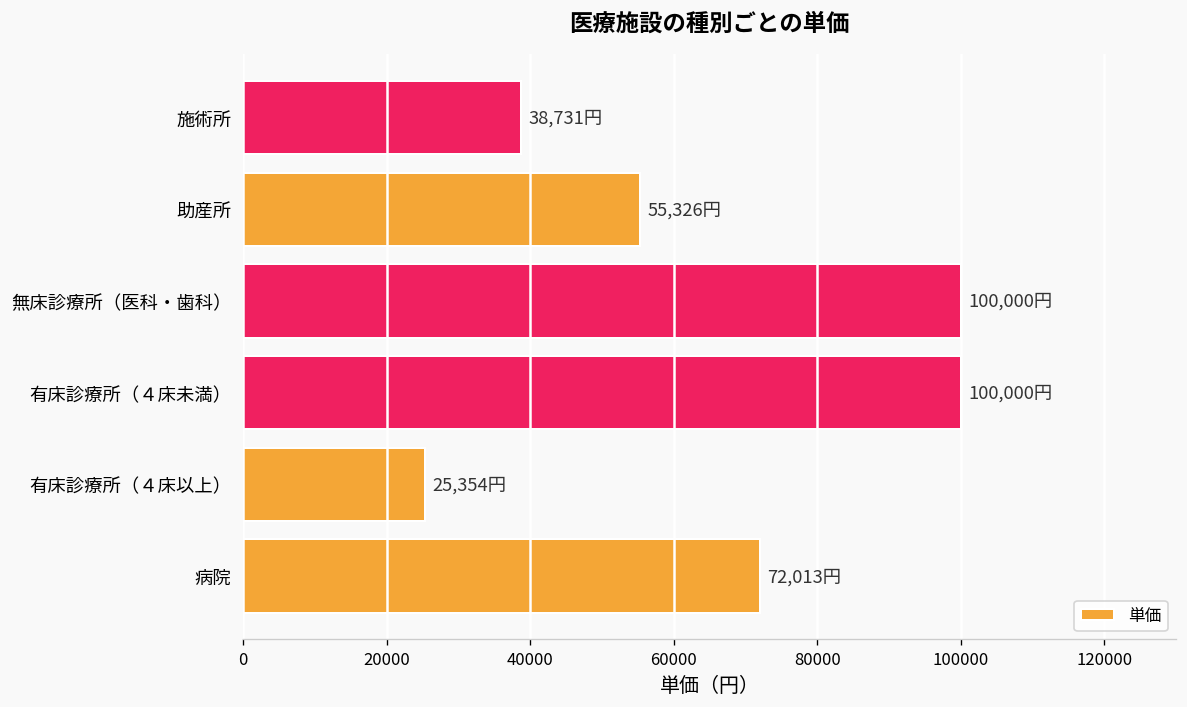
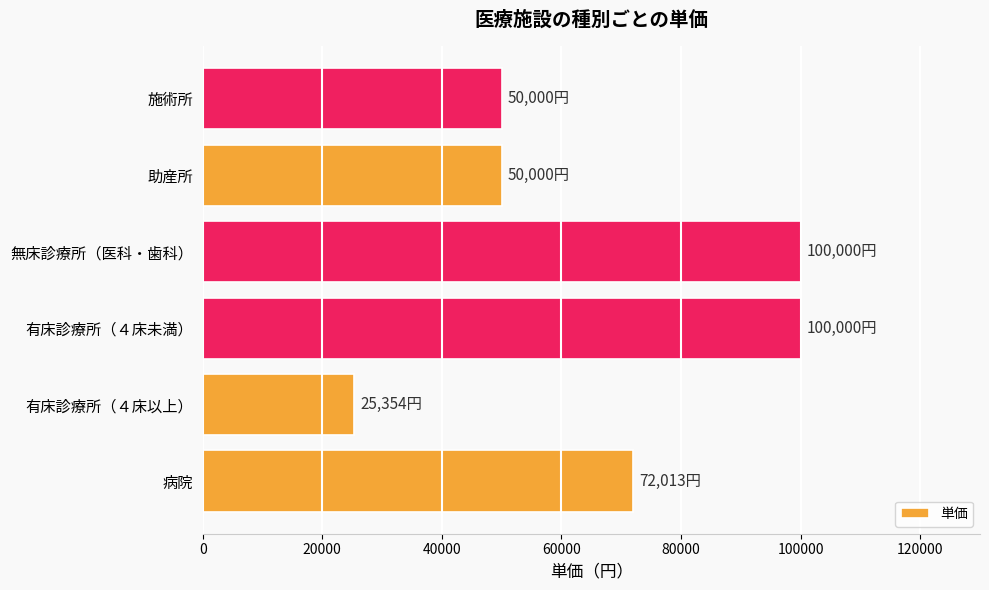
施術所: 38,731円 -> 50,000円
助産所: 55,326円 -> 50,000円
